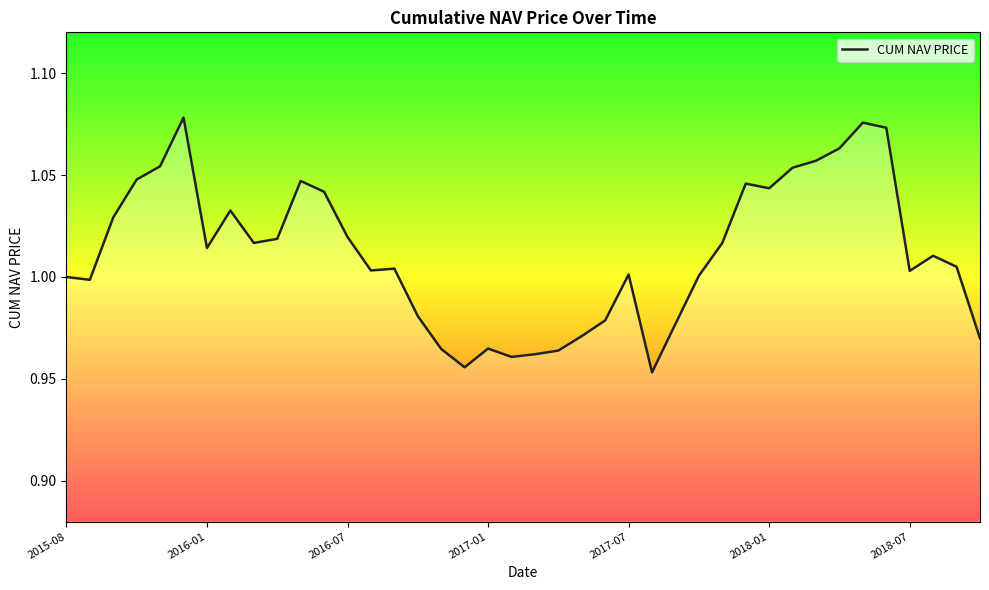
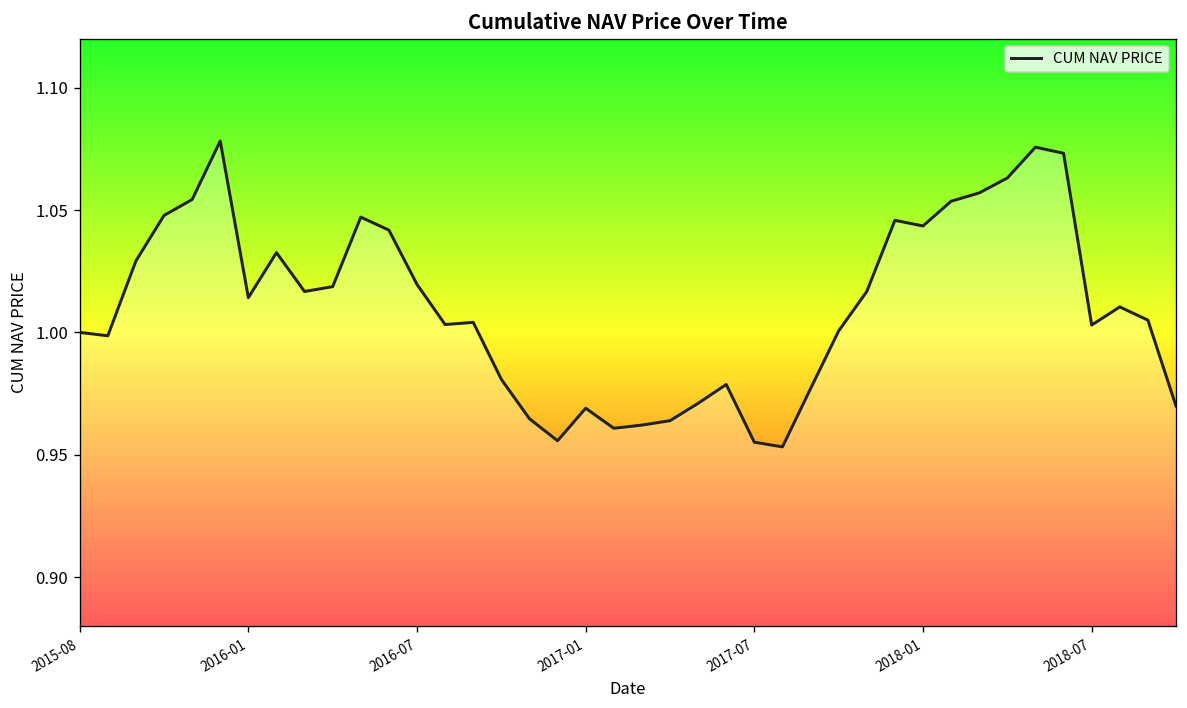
2017-01: 0.965 -> 0.969
2017-07: 1.001 -> 0.955
